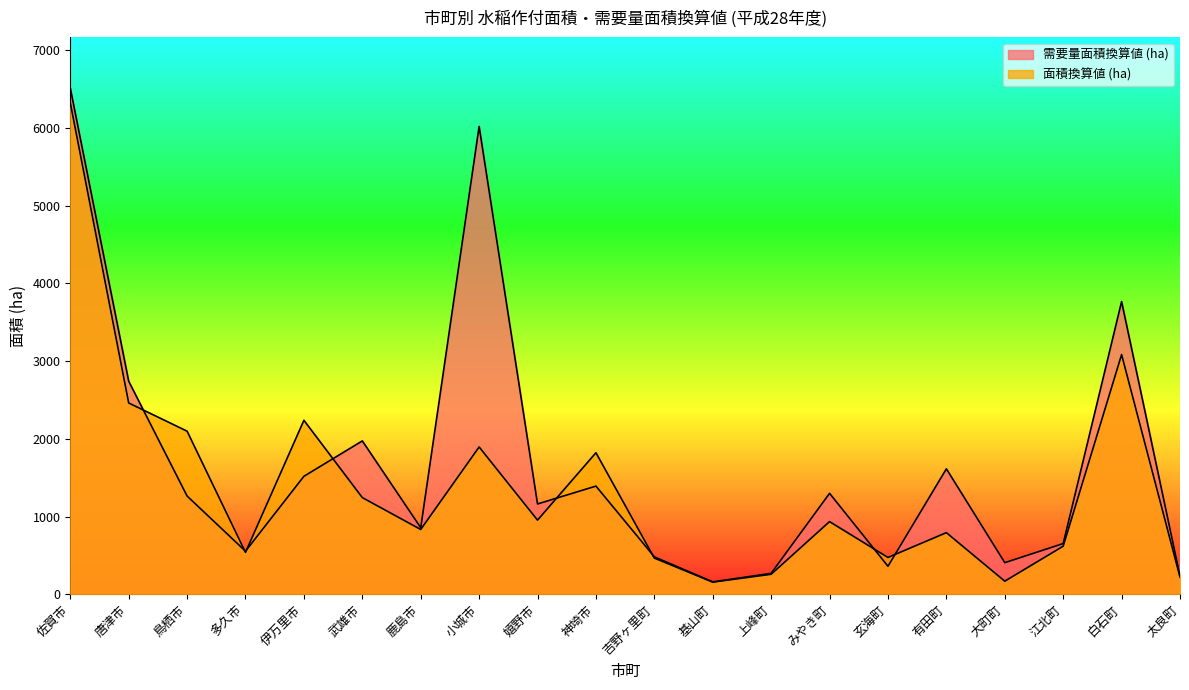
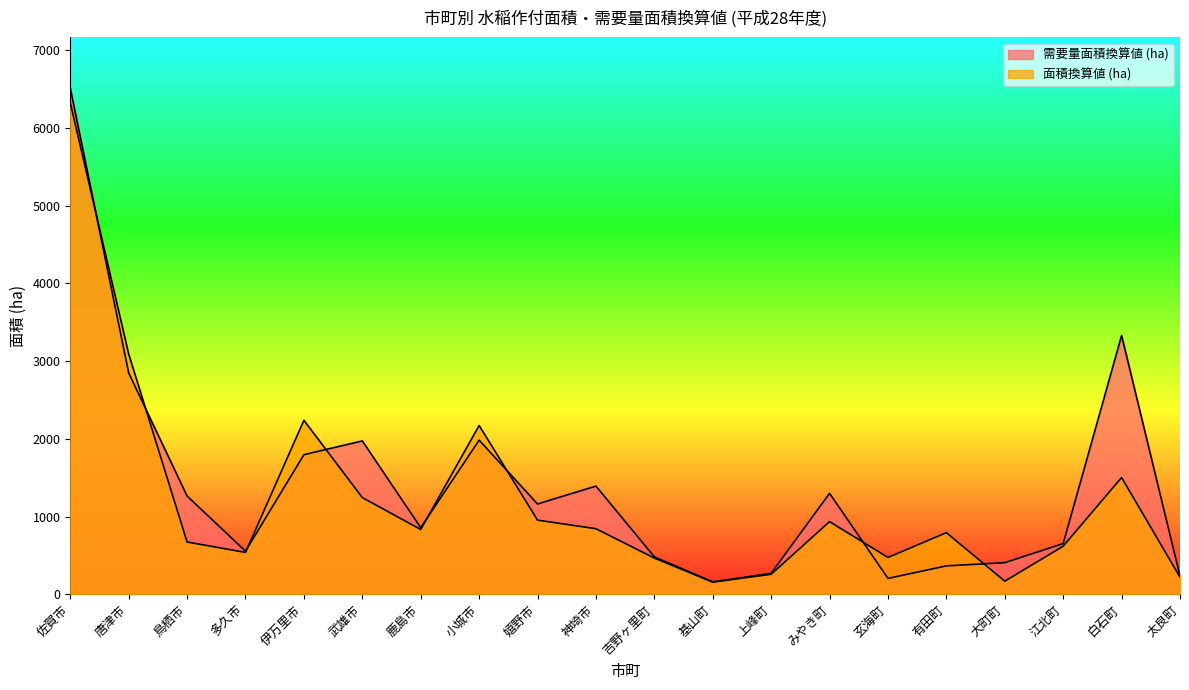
需要量面積換算値 (ha), 唐津市: 2700 -> 2800
面積換算値 (ha), 唐津市: 2500 -> 3100
面積換算値 (ha), 鳥栖市: 2100 -> 700
需要量面積換算値 (ha), 伊万里市: 1500 -> 1800
需要量面積換算値 (ha), 小城市: 6000 -> 2000
面積換算値 (ha), 小城市: 1900 -> 2200
面積換算値 (ha), 神埼市: 1800 -> 800
需要量面積換算値 (ha), 玄海町: 400 -> 200
需要量面積換算値 (ha), 有田町: 1600 -> 400
需要量面積換算値 (ha), 白石町: 3800 -> 3300
面積換算値 (ha), 白石町: 3100 -> 1500
